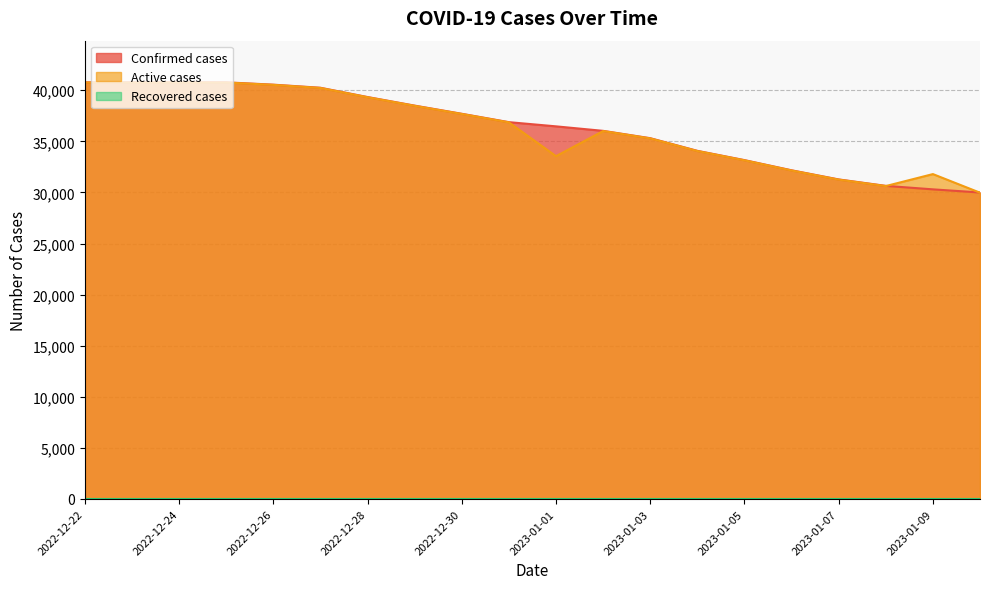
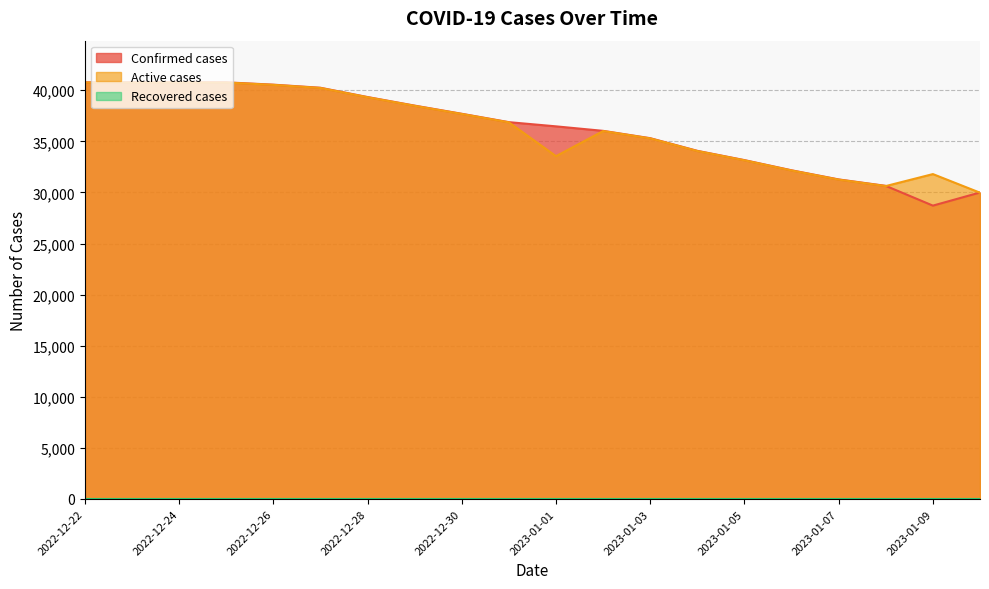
Confirmed cases, 2023-01-09: 30,300 -> 28,700
